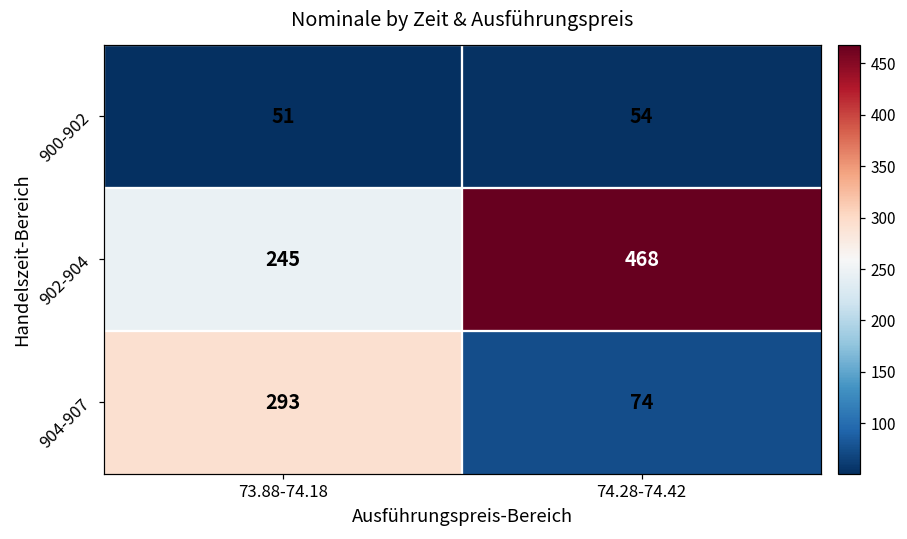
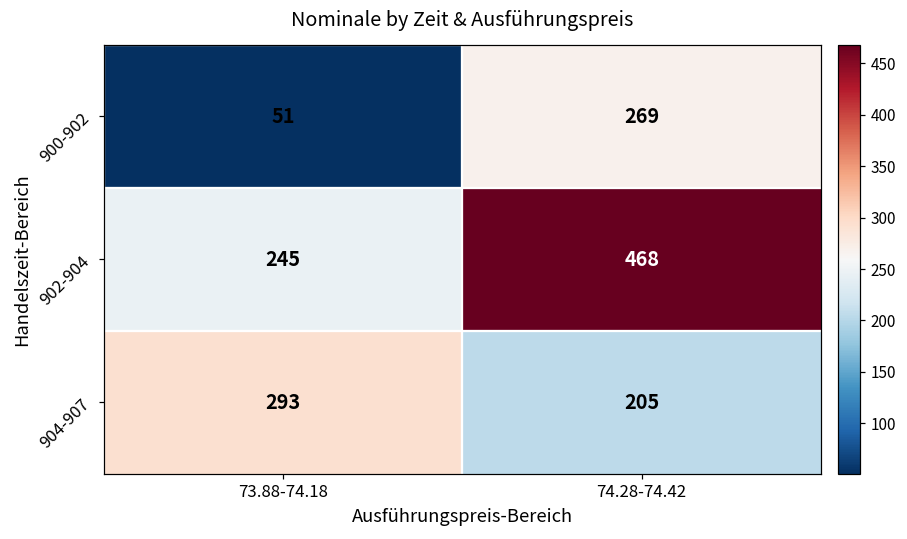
900-902, 74.28-74.42: 54 -> 269
904-907, 74.28-74.42: 74 -> 205
